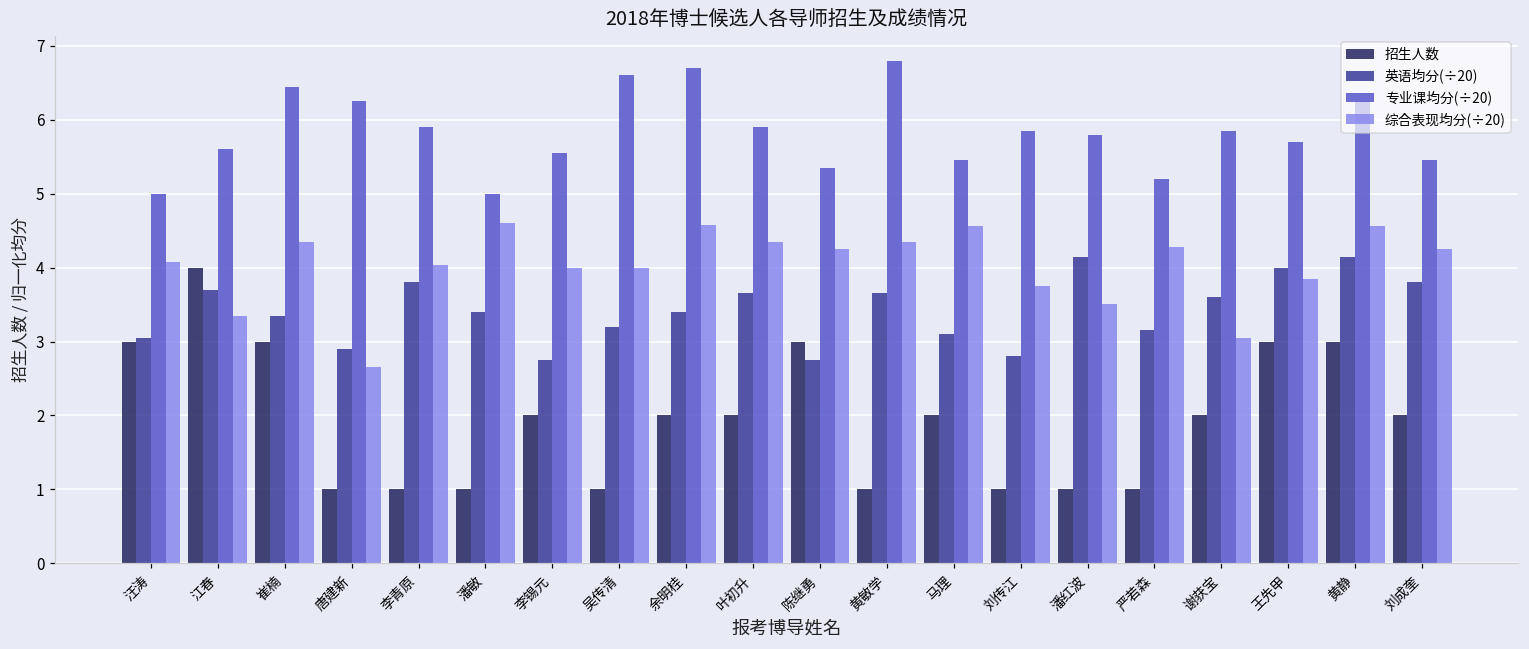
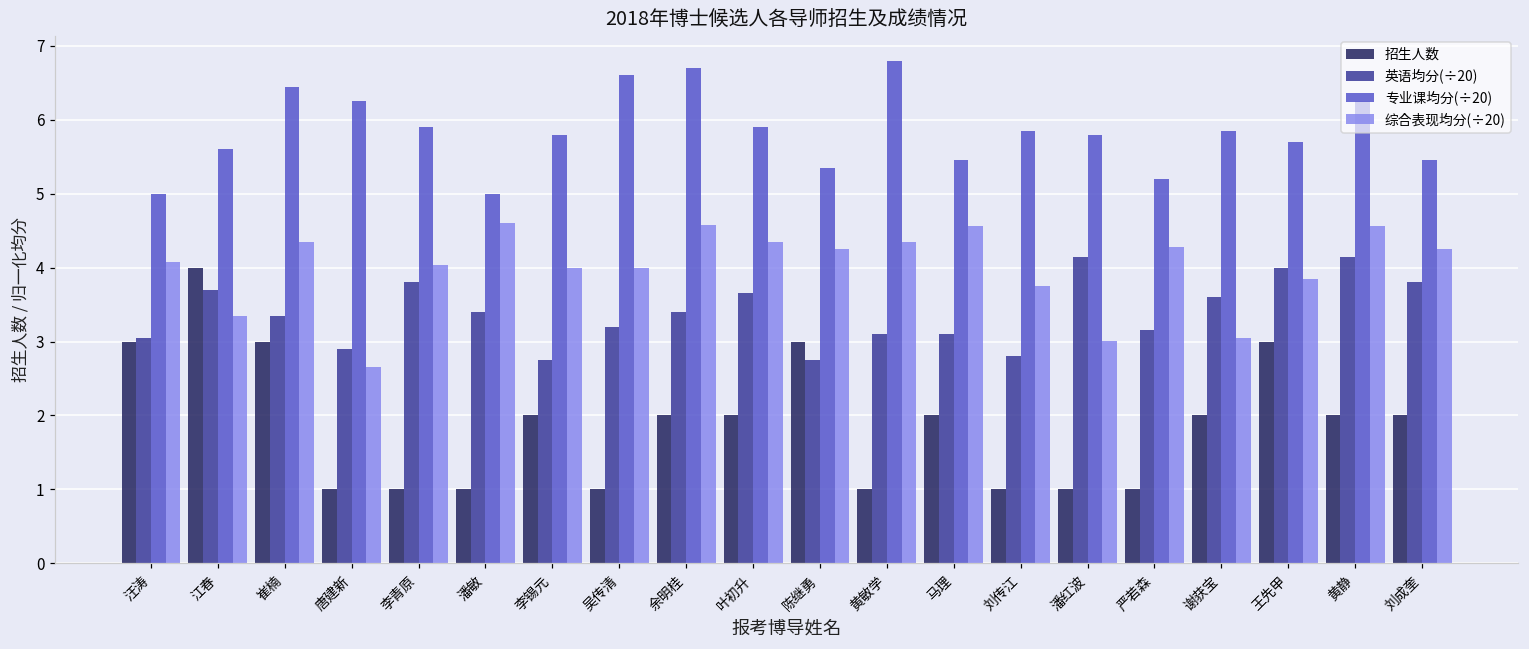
专业课均分(÷20), 李锡元: 5.6 -> 5.8
英语均分(÷20), 黄敏学: 3.7 -> 3.1
综合表现均分(÷20), 潘红波: 3.5 -> 3.0
招生人数, 黄静: 3 -> 2
